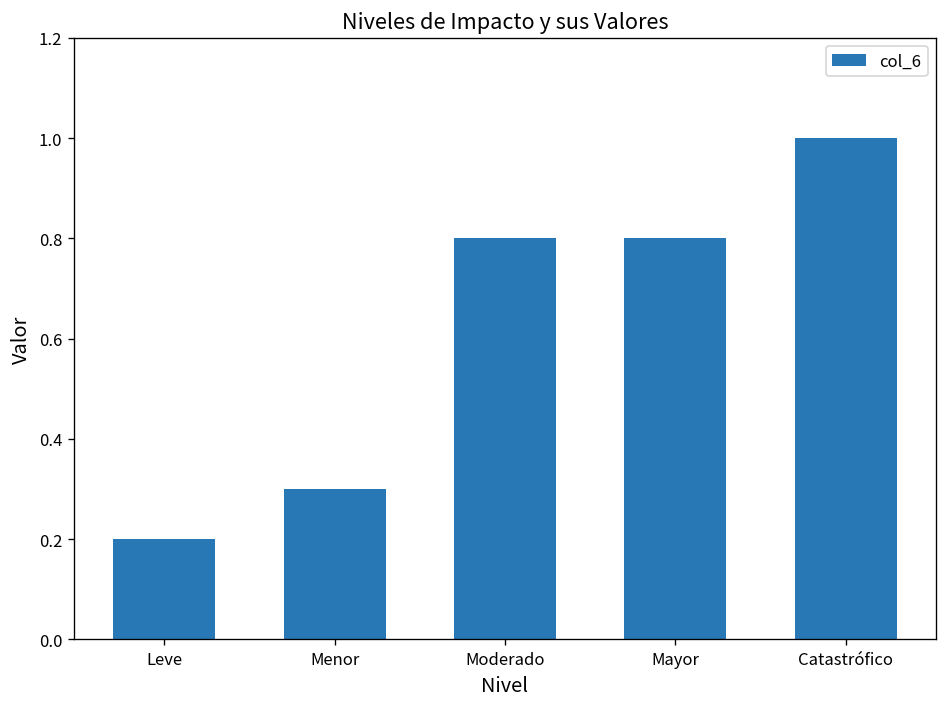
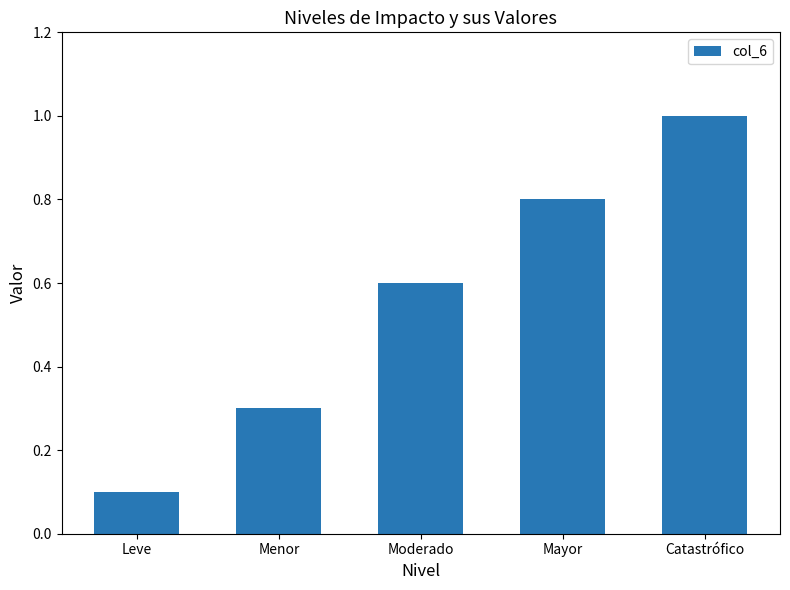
Leve: 0.2 -> 0.1
Moderado: 0.8 -> 0.6
